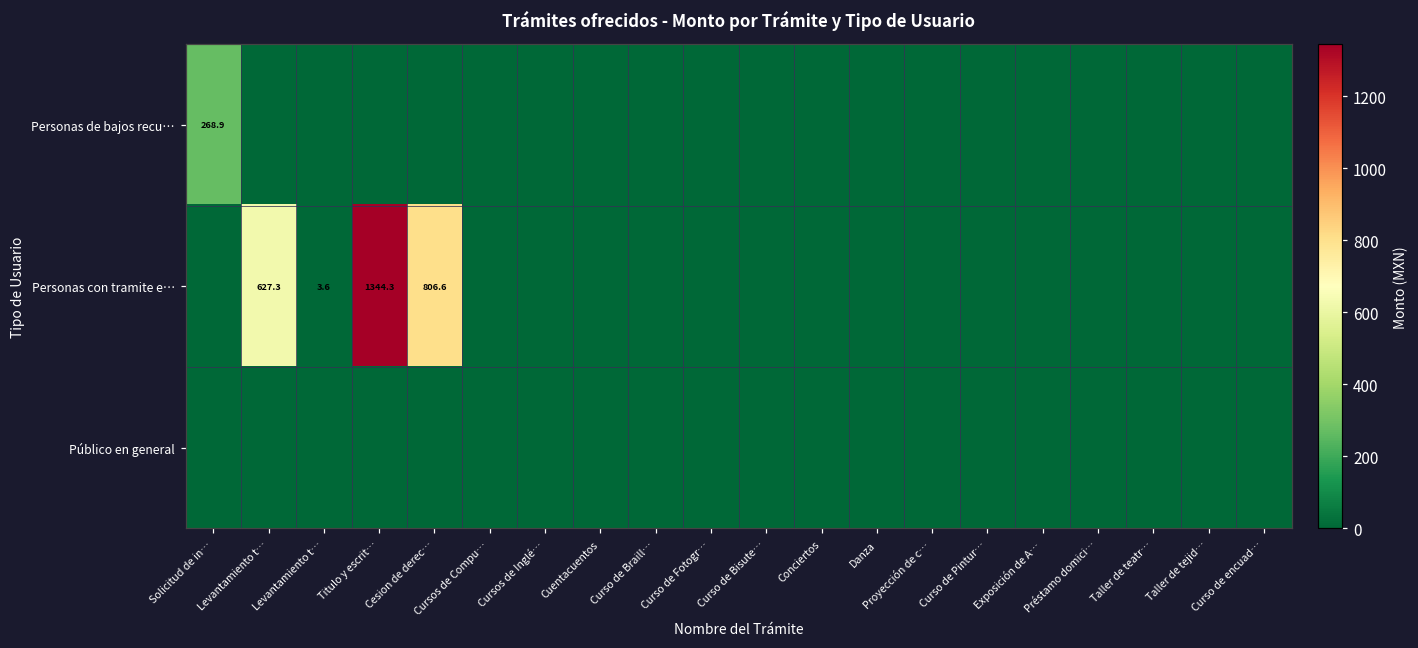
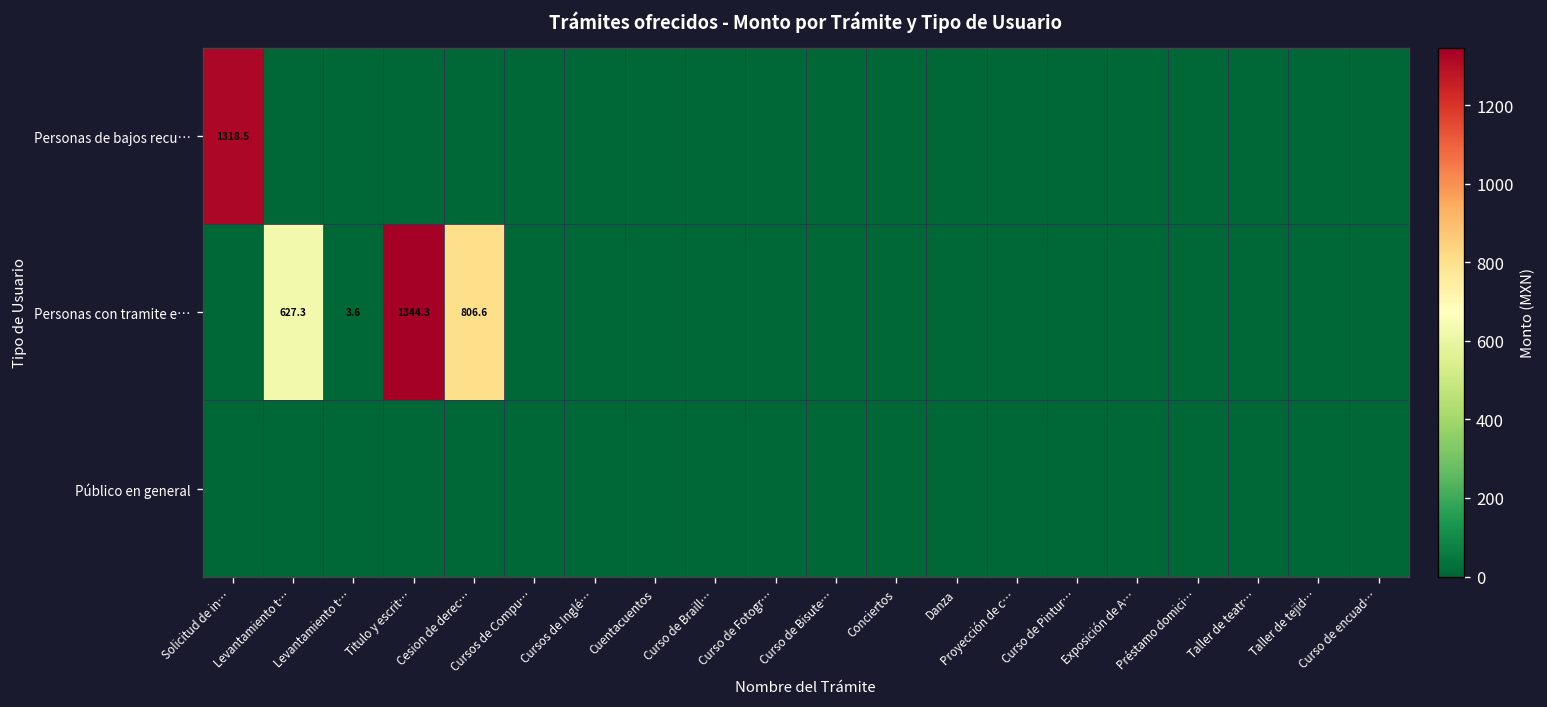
Personas de bajos recu…, Solicitud de in…: 268.9 -> 1318.5
